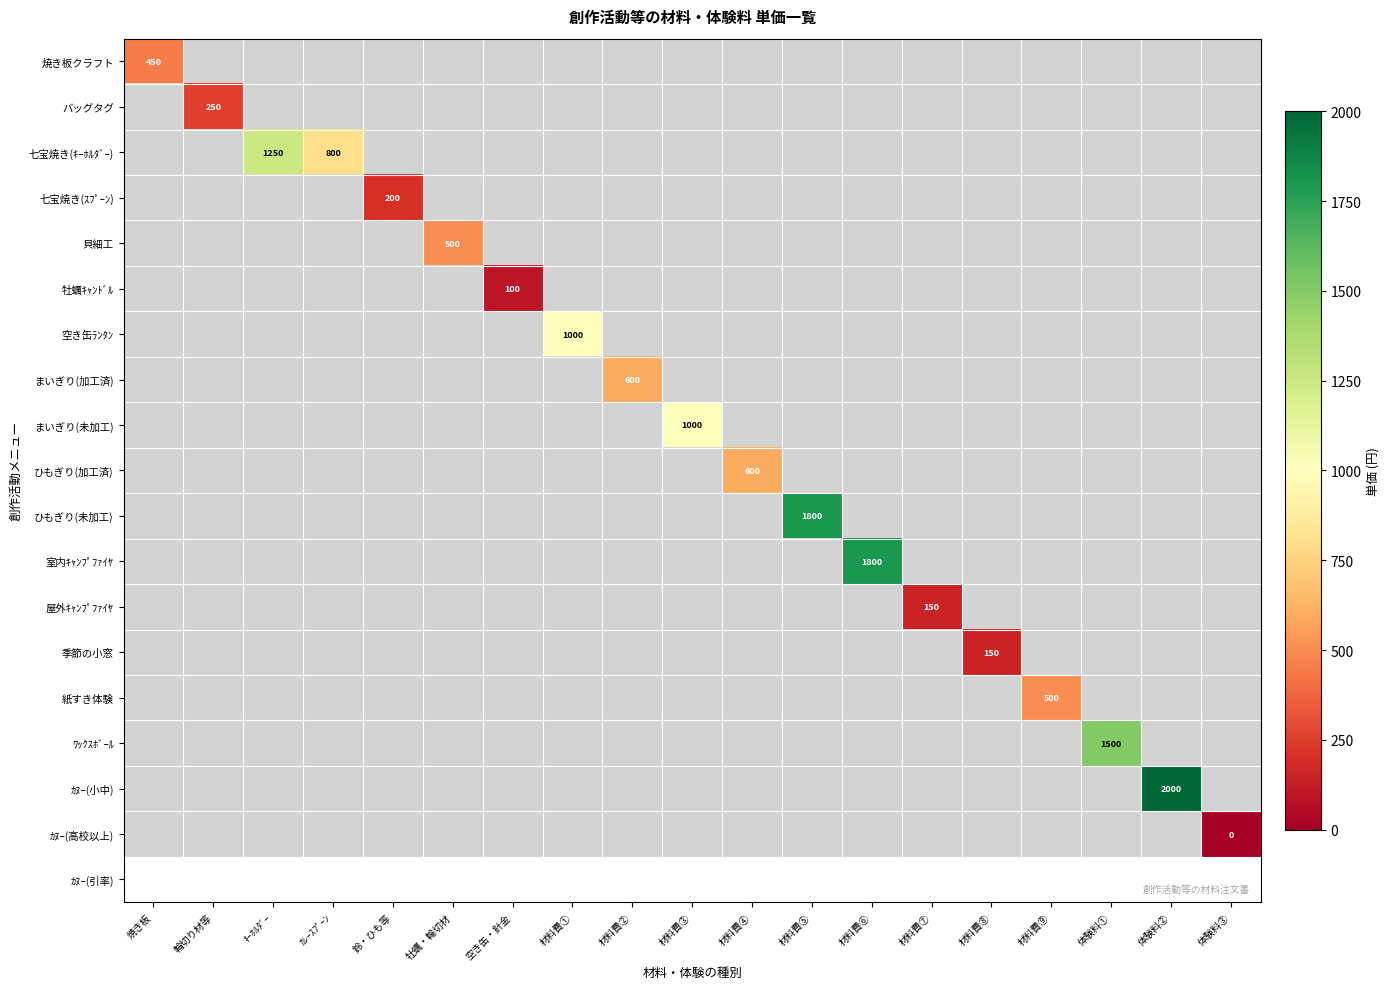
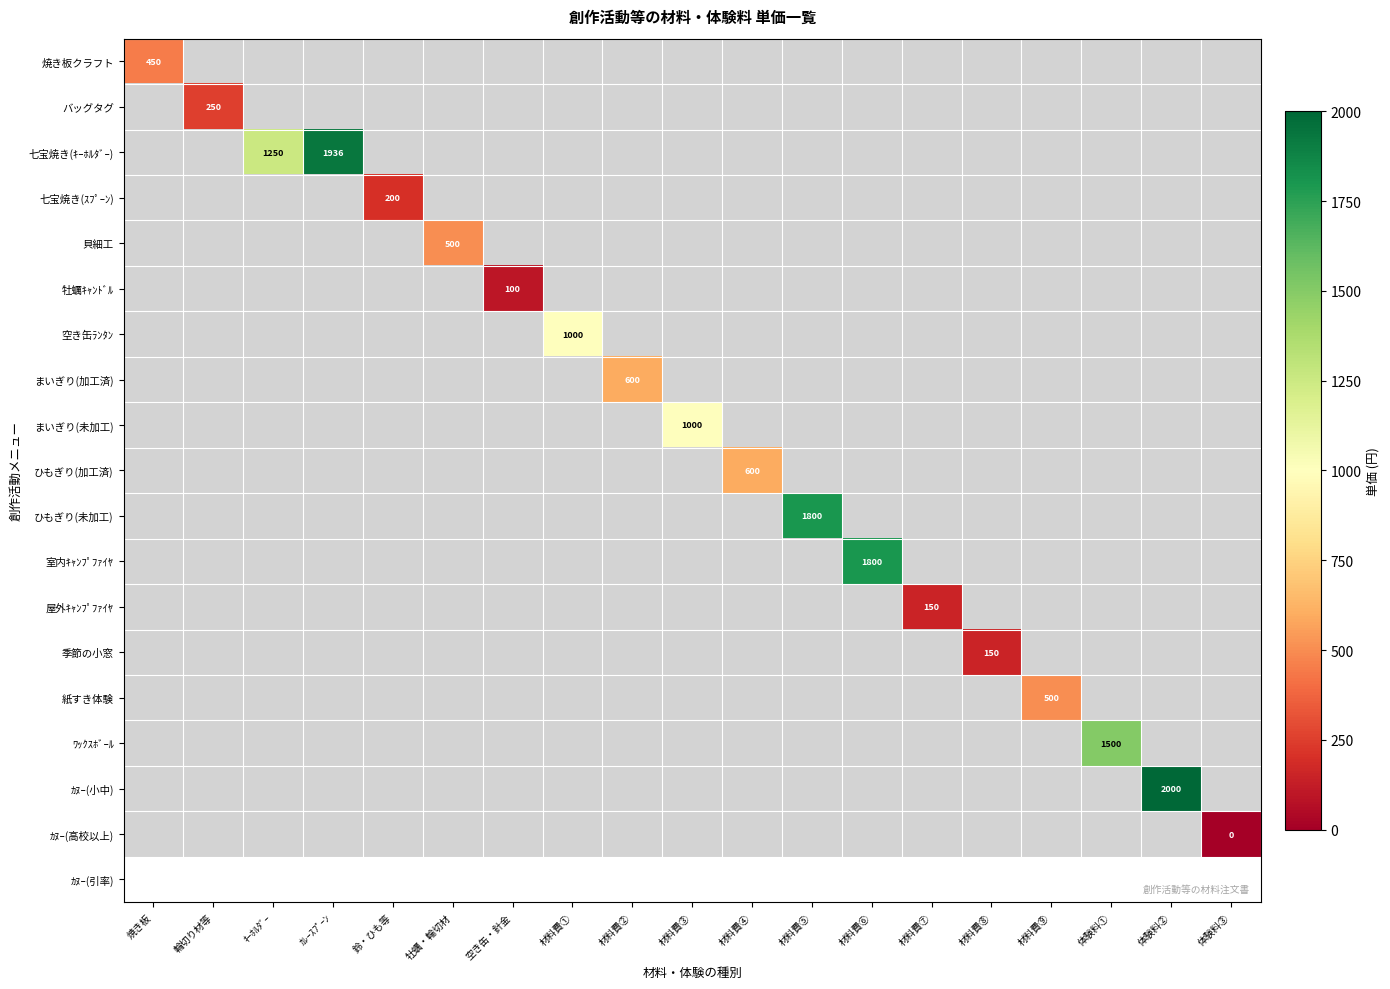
七宝焼き(ｷｰﾎﾙﾀﾞｰ), ｶﾚｰｽﾌﾟｰﾝ: 800 -> 1936
